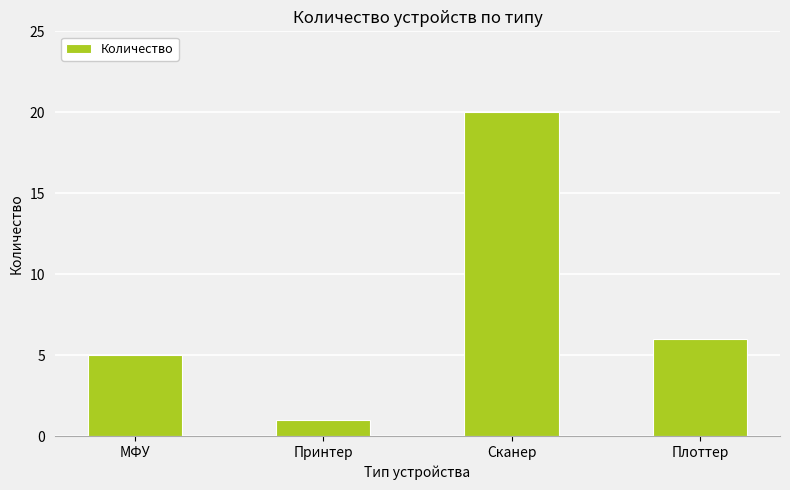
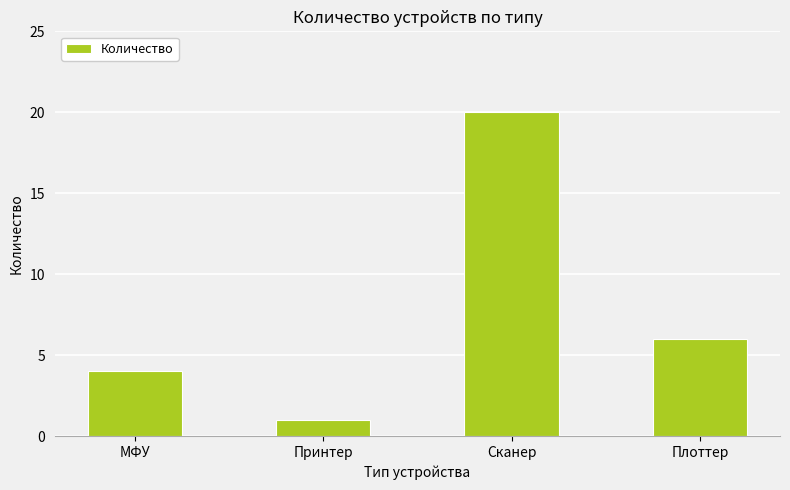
МФУ: 5 -> 4
